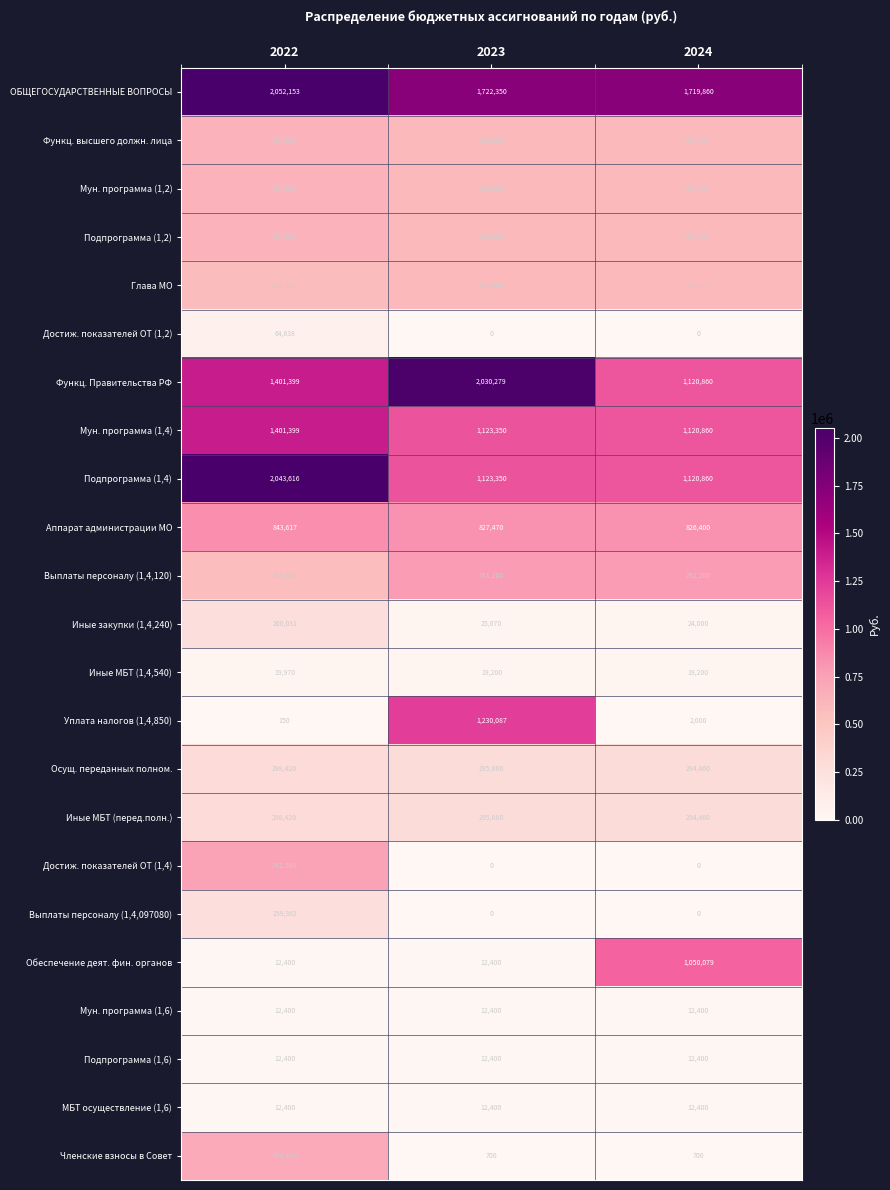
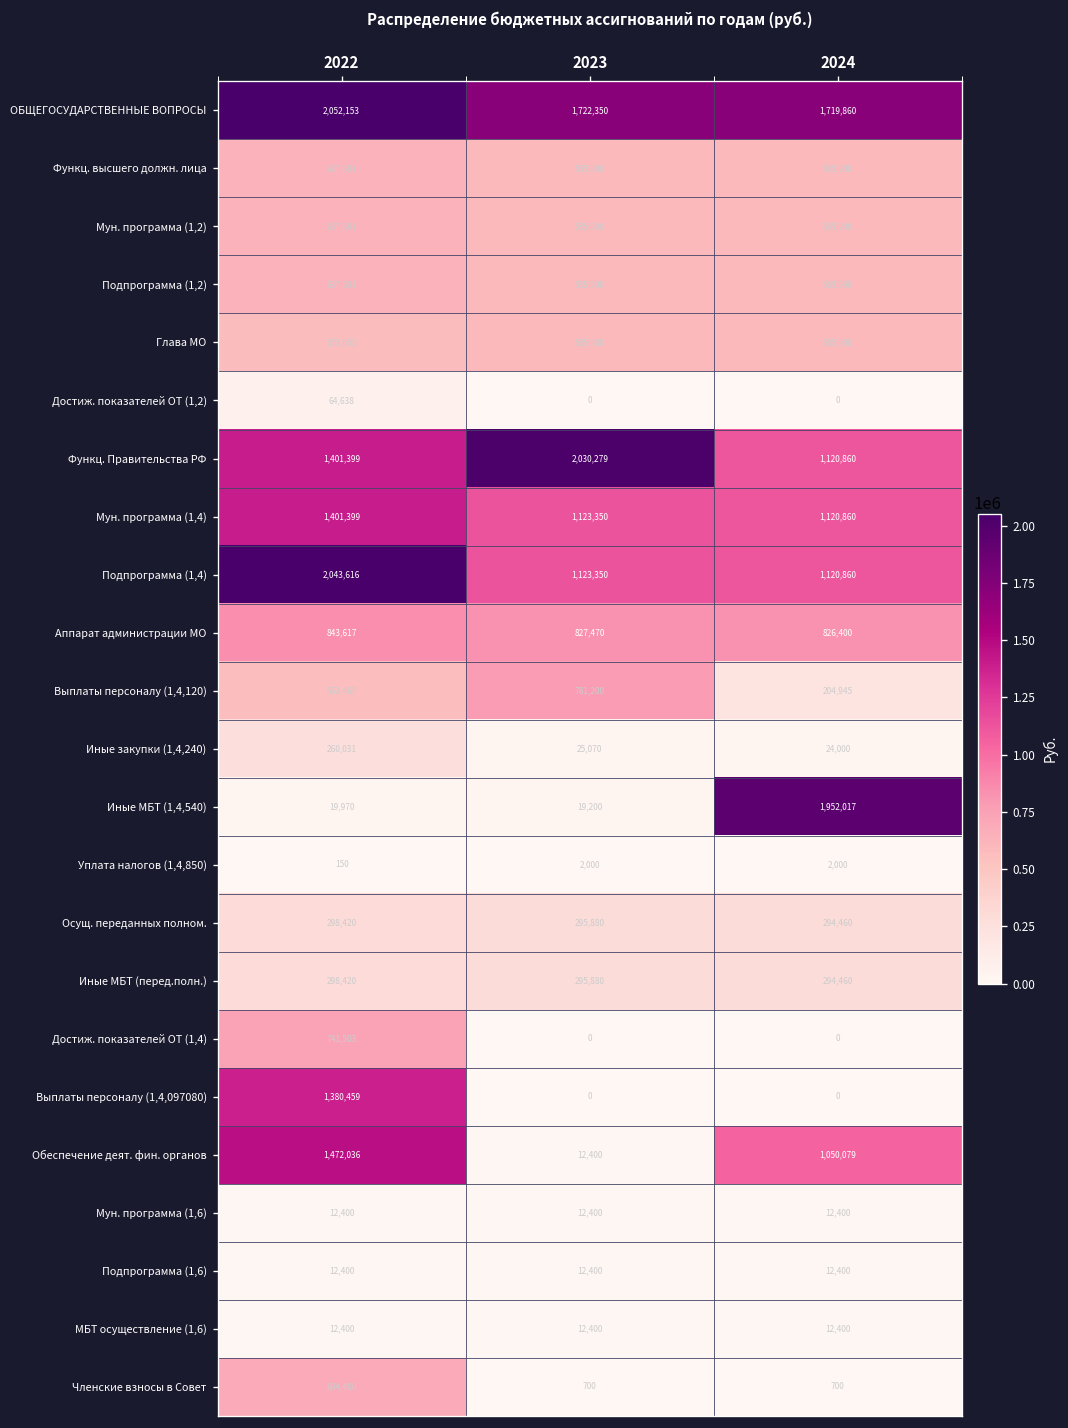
Выплаты персоналу (1,4,120), 2024: 781,200 -> 204,945
Иные МБТ (1,4,540), 2024: 19,200 -> 1,952,017
Уплата налогов (1,4,850), 2023: 1,230,087 -> 2,000
Выплаты персоналу (1,4,097080), 2022: 259,362 -> 1,380,459
Обеспечение деят. фин. органов, 2022: 12,400 -> 1,472,036
